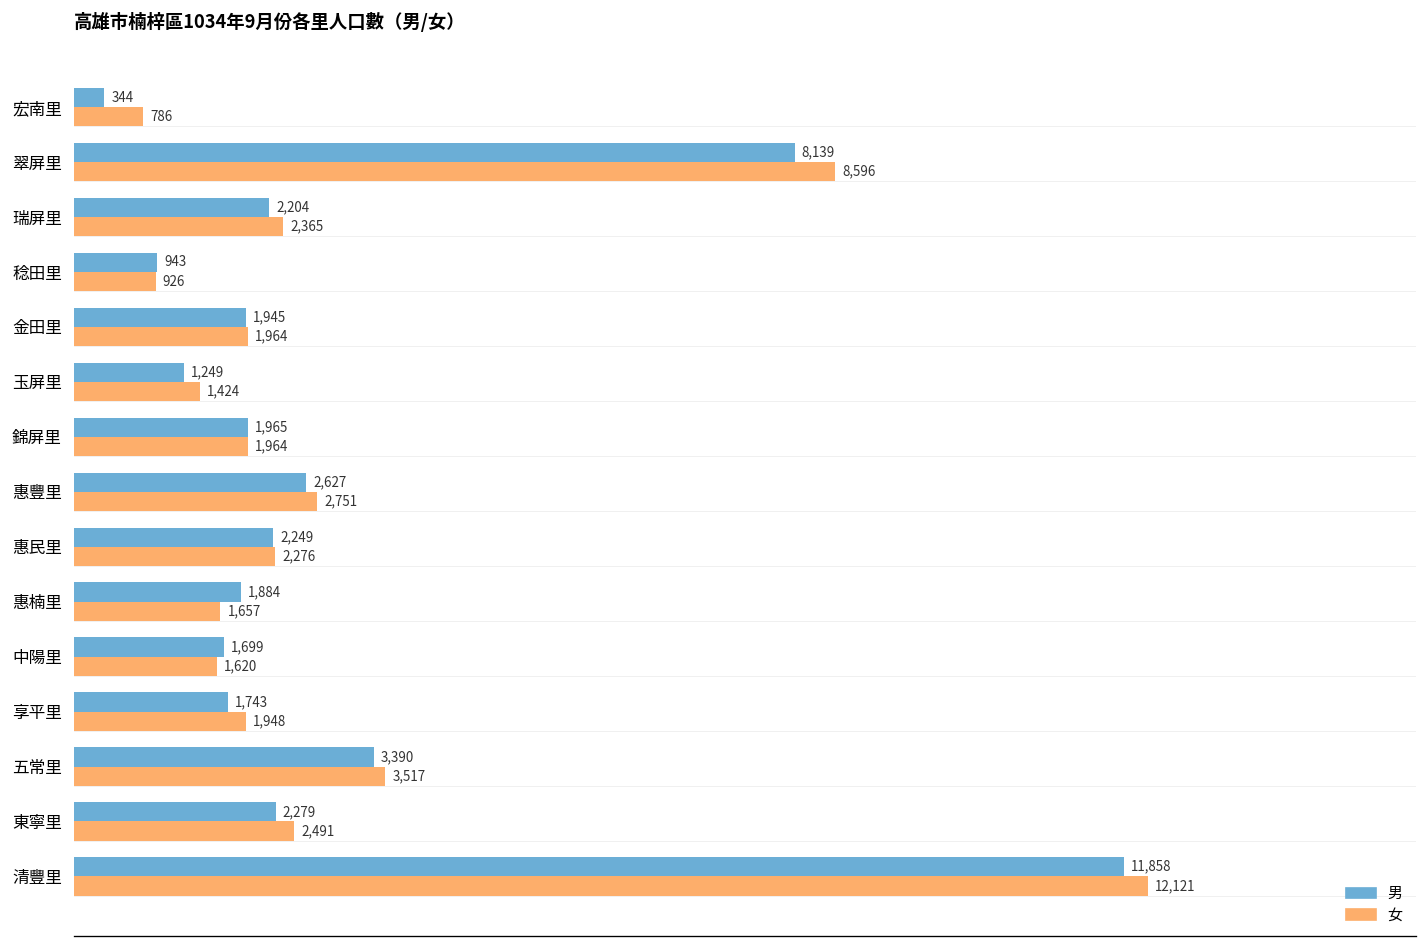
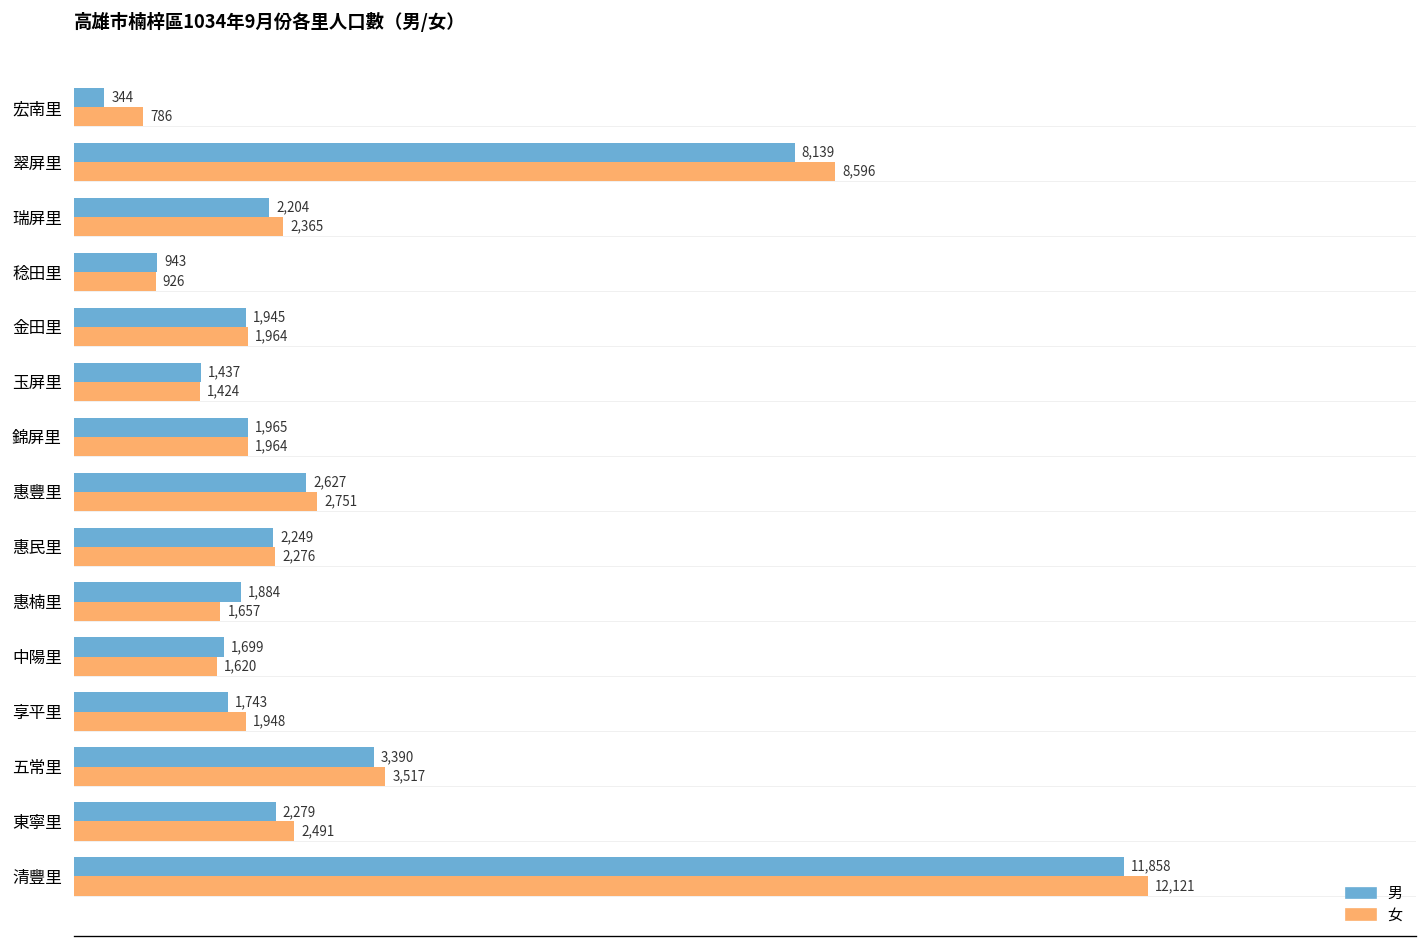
男, 玉屏里: 1,249 -> 1,437
